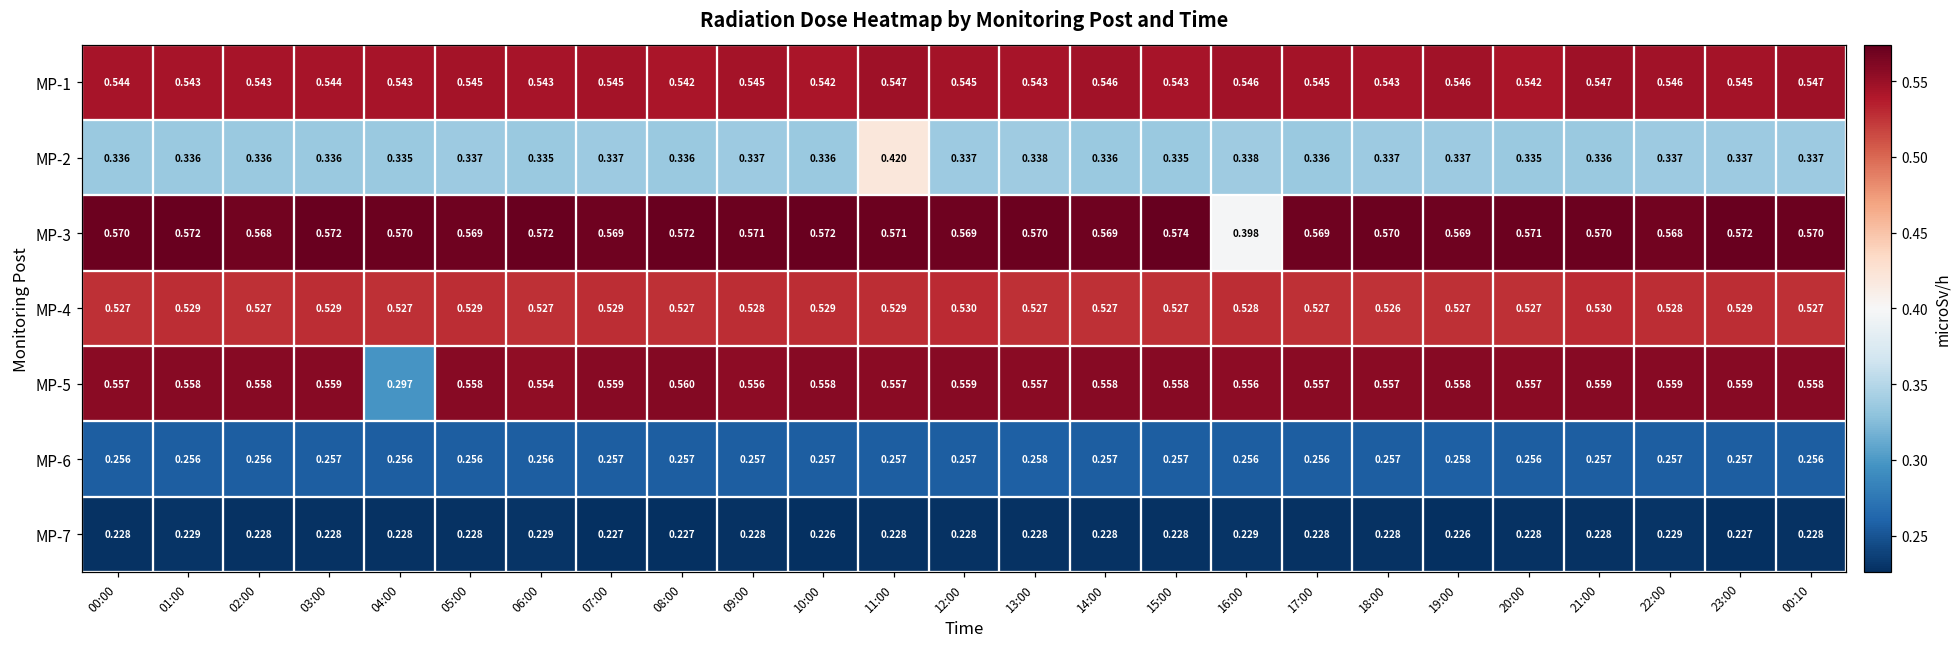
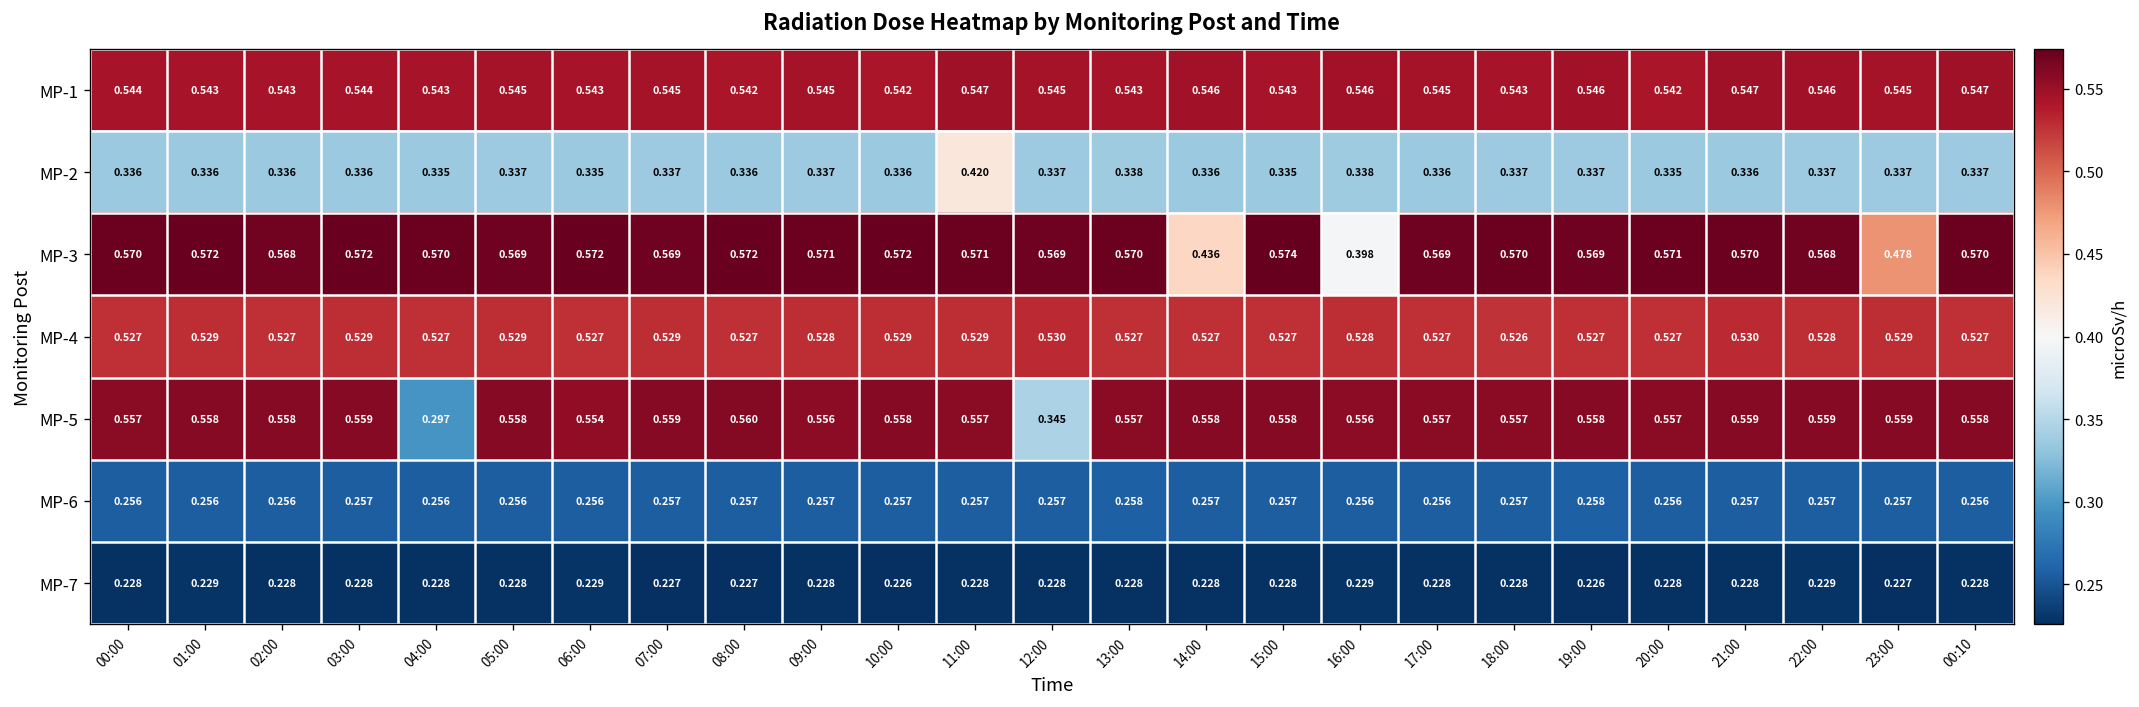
MP-3, 14:00: 0.569 -> 0.436
MP-3, 23:00: 0.572 -> 0.478
MP-5, 12:00: 0.559 -> 0.345
